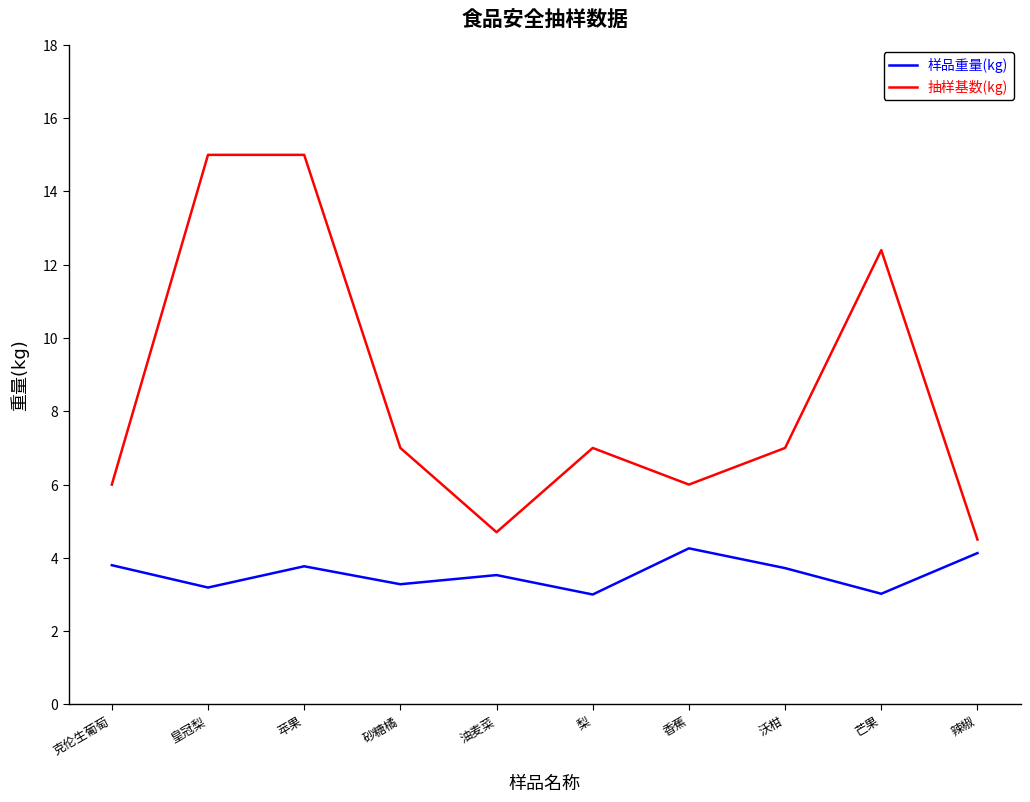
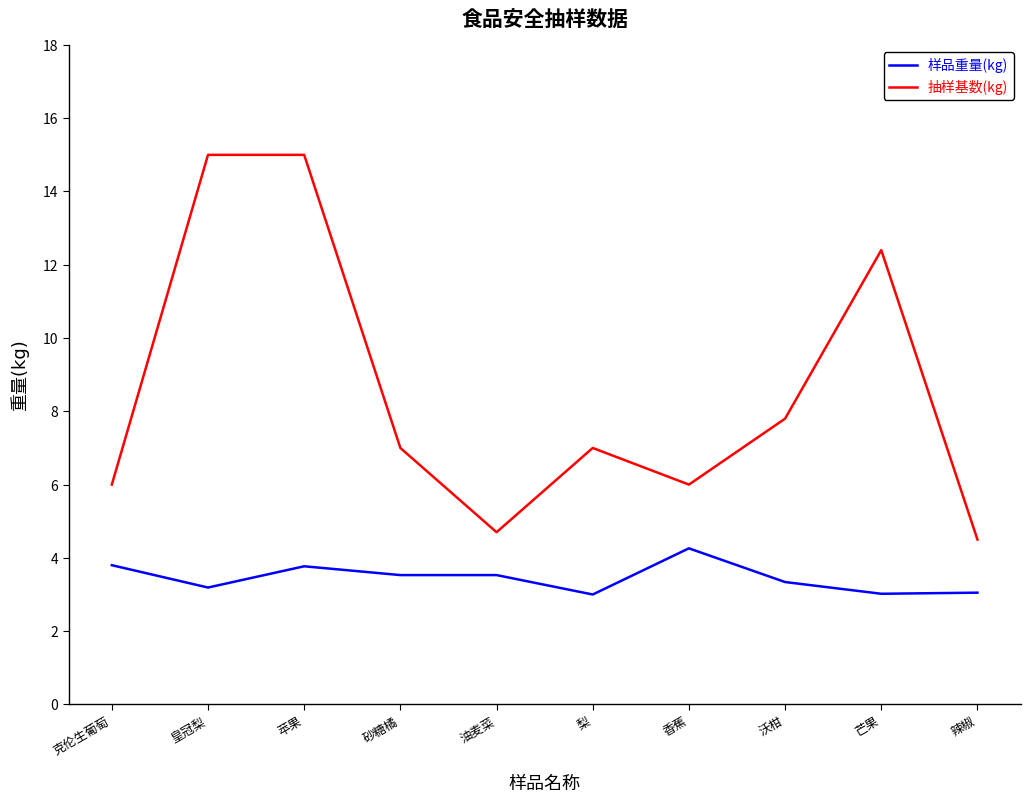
样品重量(kg), 砂糖橘: 3.3 -> 3.5
样品重量(kg), 沃柑: 3.7 -> 3.3
抽样基数(kg), 沃柑: 7.0 -> 7.8
样品重量(kg), 辣椒: 4.1 -> 3.1
